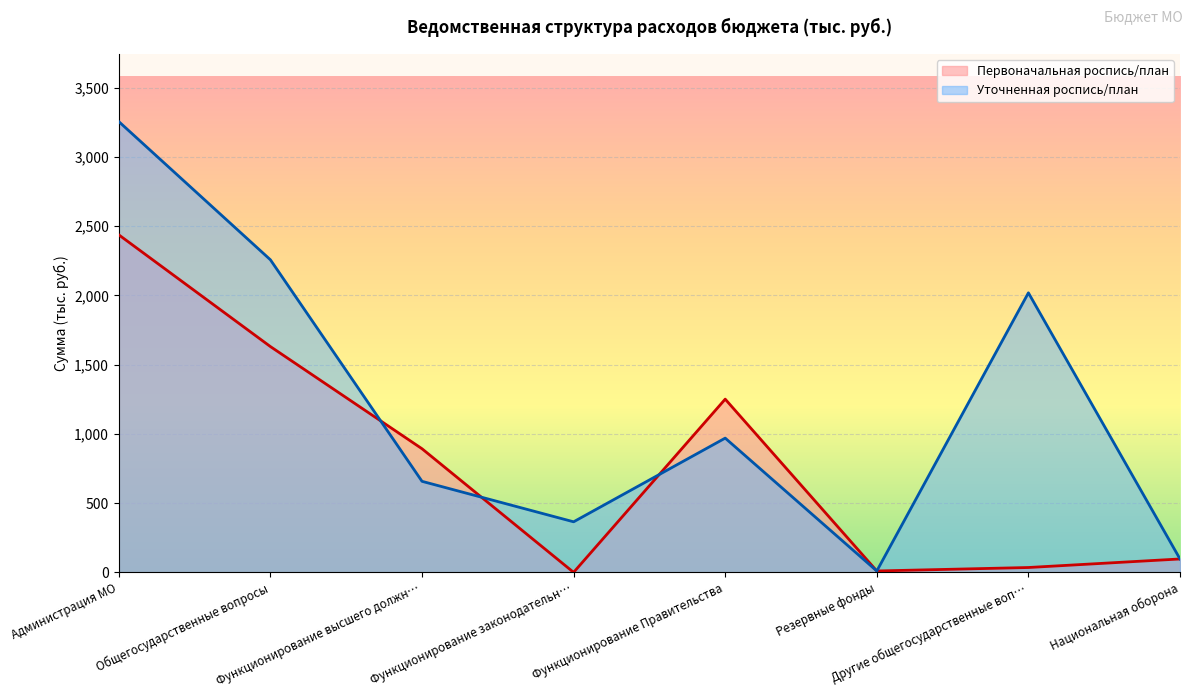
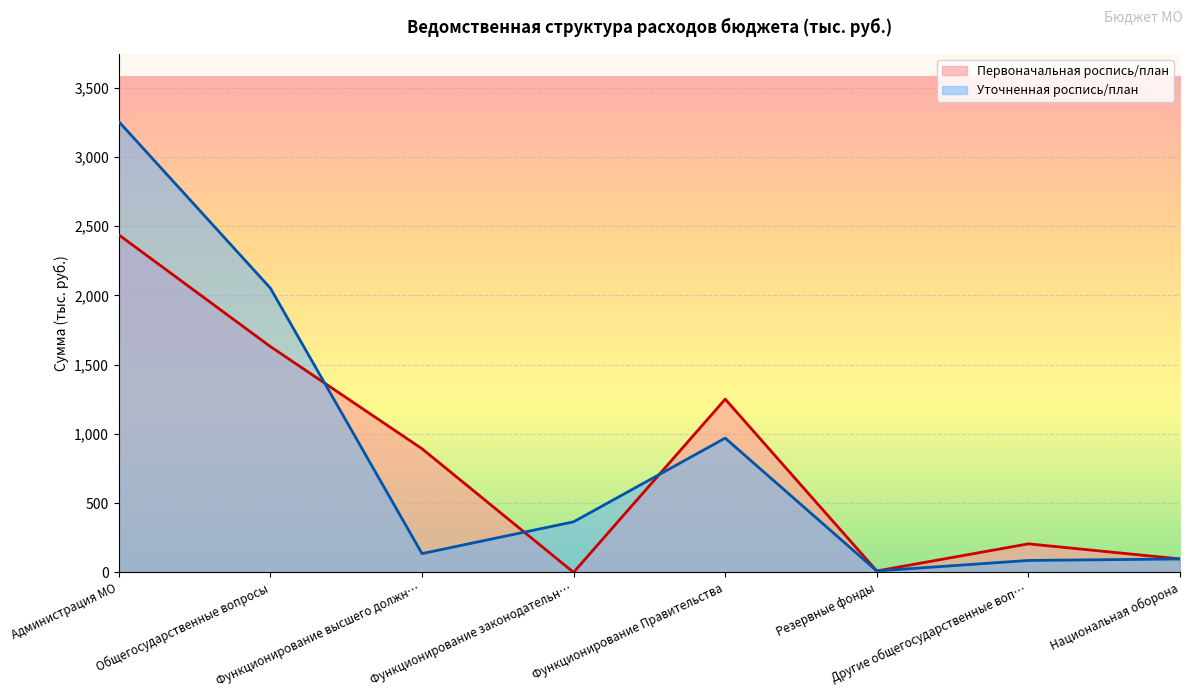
Уточненная роспись/план, Общегосударственные вопросы: 2,260 -> 2,050
Уточненная роспись/план, Функционирование высшего должн…: 660 -> 140
Первоначальная роспись/план, Другие общегосударственные воп…: 40 -> 210
Уточненная роспись/план, Другие общегосударственные воп…: 2,020 -> 90
